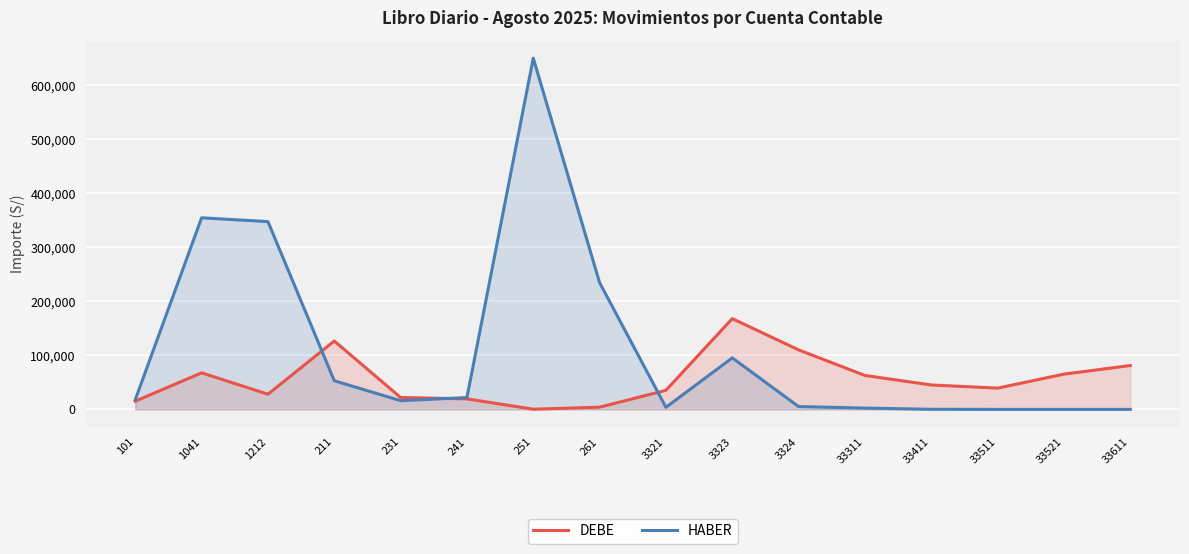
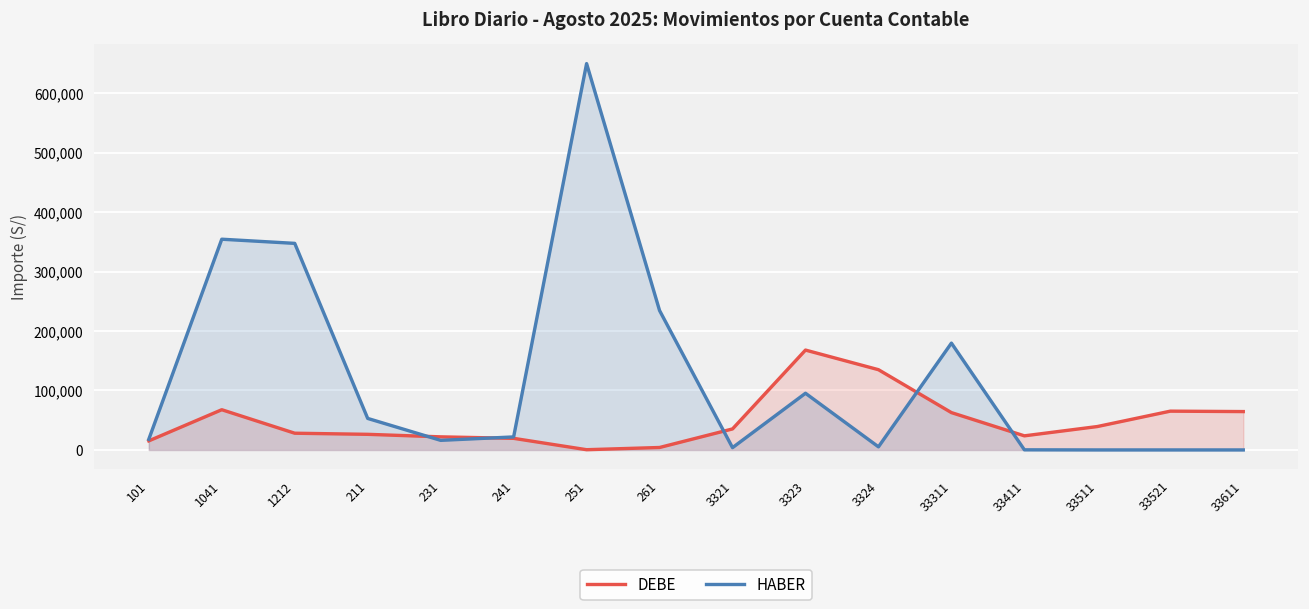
DEBE, 211: 130,000 -> 30,000
DEBE, 3324: 110,000 -> 140,000
HABER, 33311: 0 -> 180,000
DEBE, 33411: 50,000 -> 20,000
DEBE, 33611: 80,000 -> 60,000
